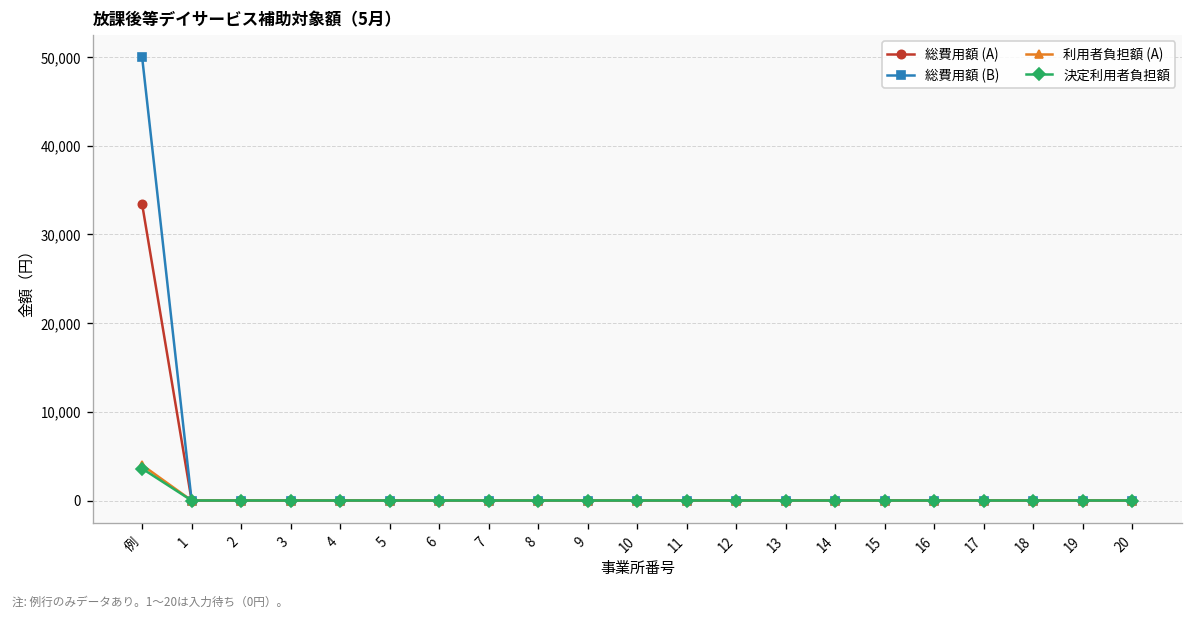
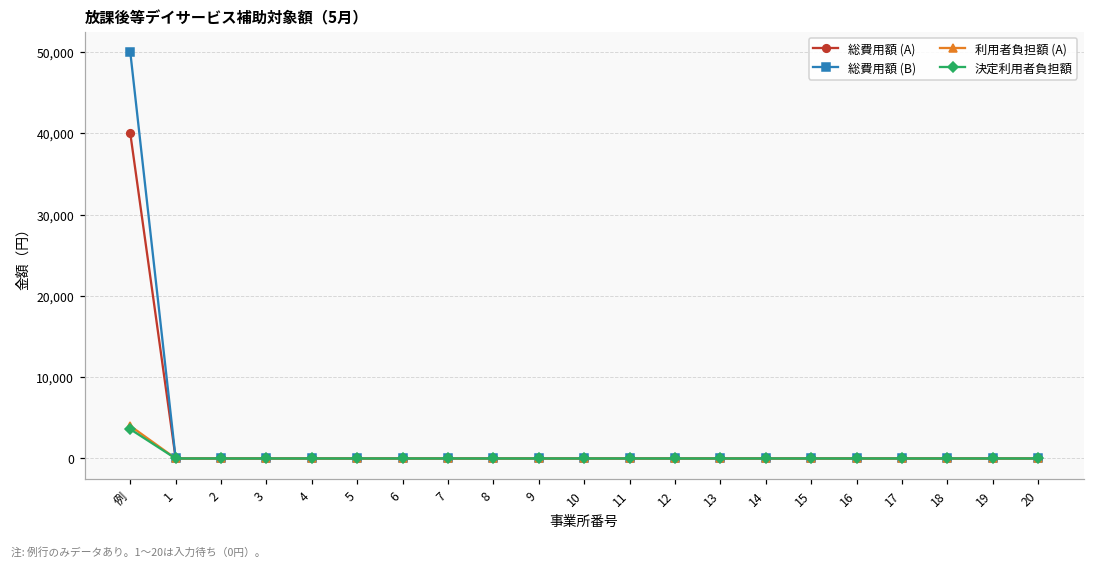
総費用額 (A), 例: 33,000 -> 40,000
